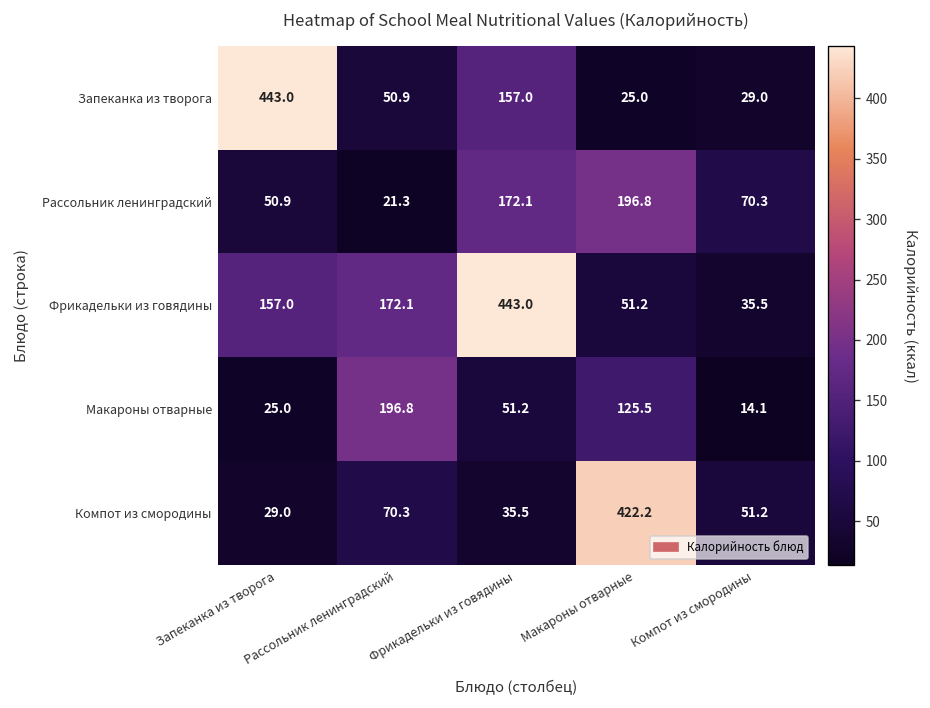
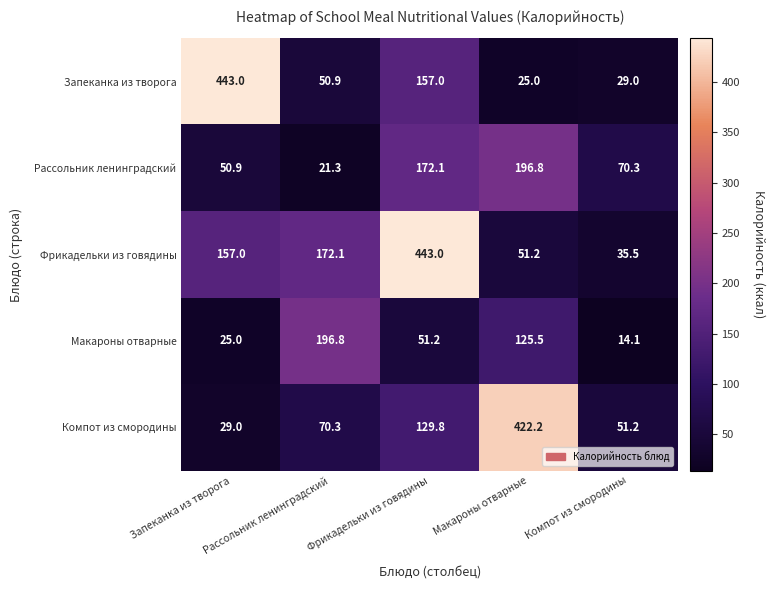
Компот из смородины, Фрикадельки из говядины: 35.5 -> 129.8
